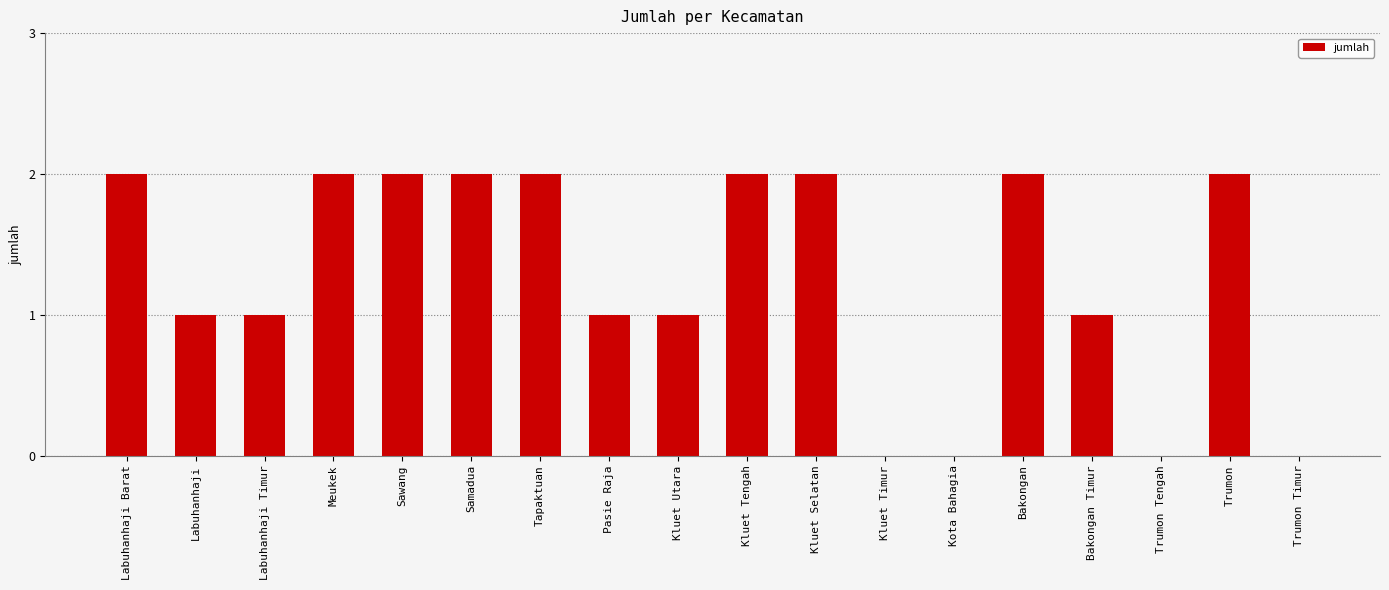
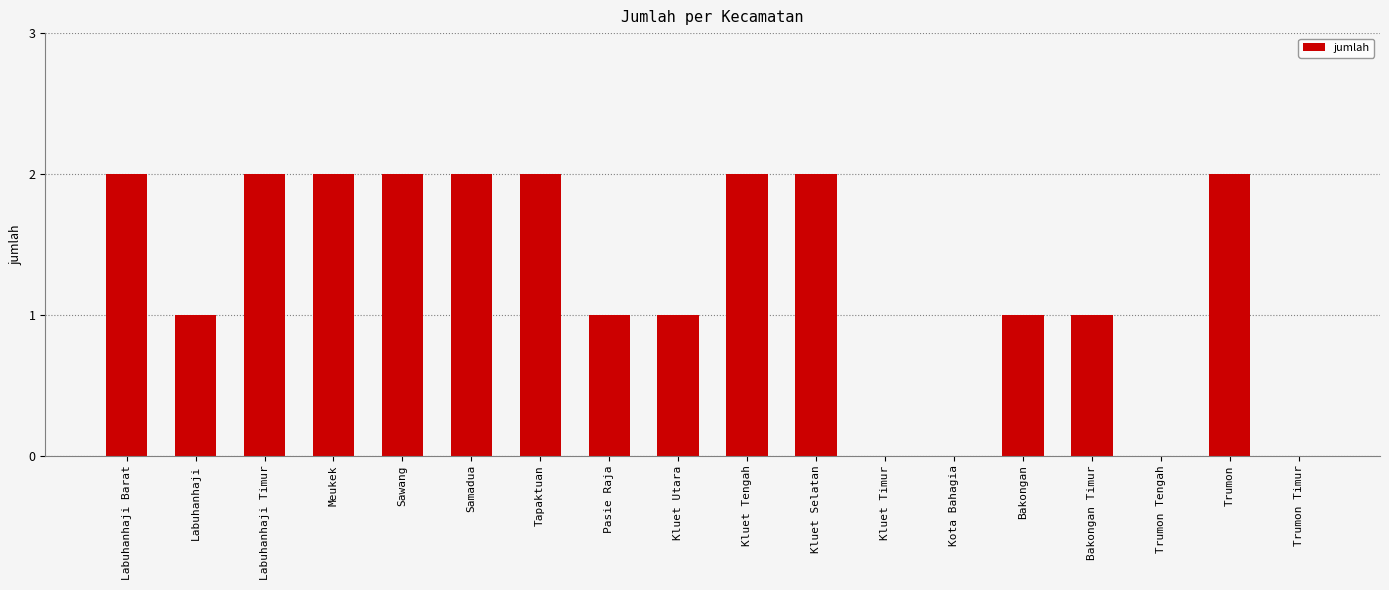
Labuhanhaji Timur: 1 -> 2
Bakongan: 2 -> 1
